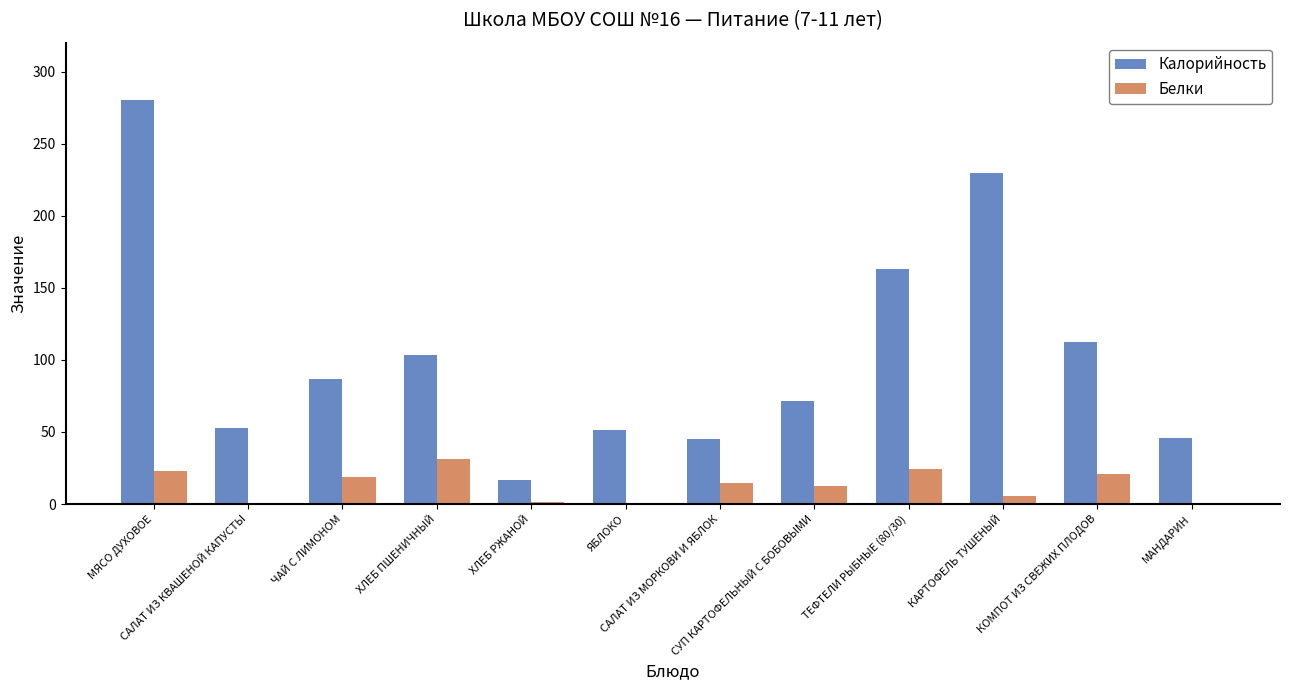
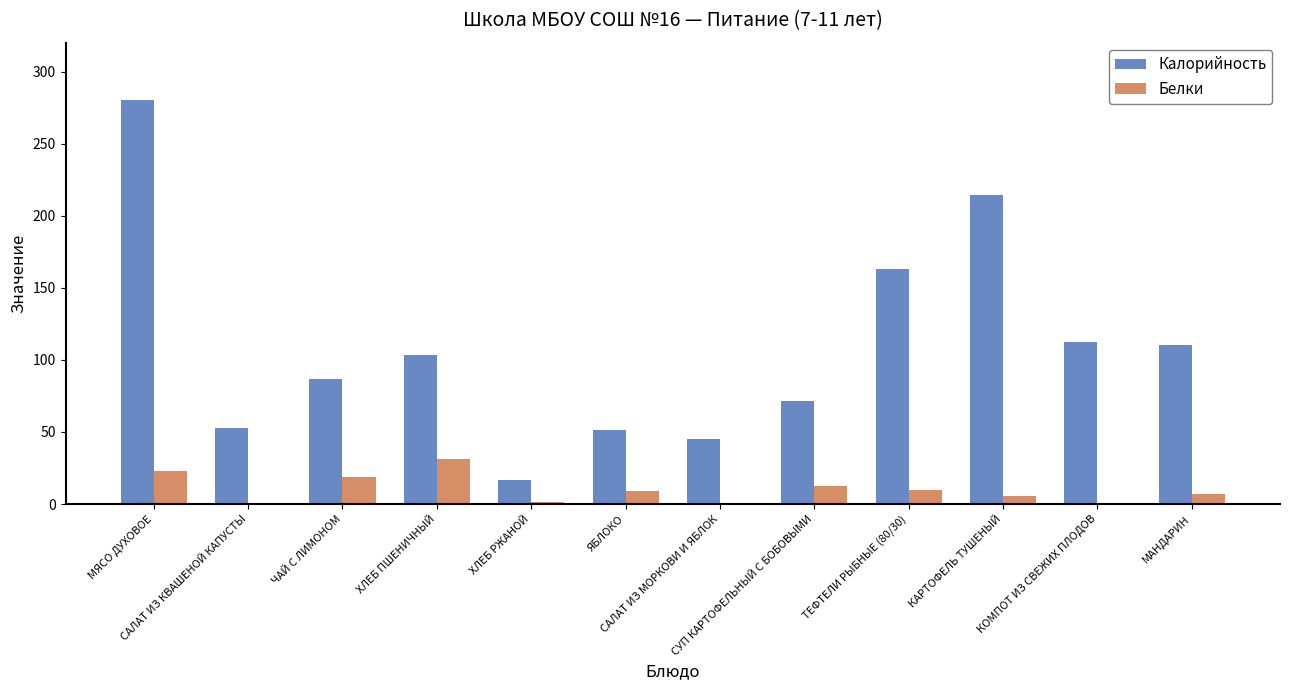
Белки, ЯБЛОКО: 0 -> 9
Белки, САЛАТ ИЗ МОРКОВИ И ЯБЛОК: 14 -> 1
Белки, ТЕФТЕЛИ РЫБНЫЕ (80/30): 24 -> 10
Калорийность, КАРТОФЕЛЬ ТУШЕНЫЙ: 229 -> 215
Белки, КОМПОТ ИЗ СВЕЖИХ ПЛОДОВ: 21 -> 0
Калорийность, МАНДАРИН: 46 -> 110
Белки, МАНДАРИН: 1 -> 7
